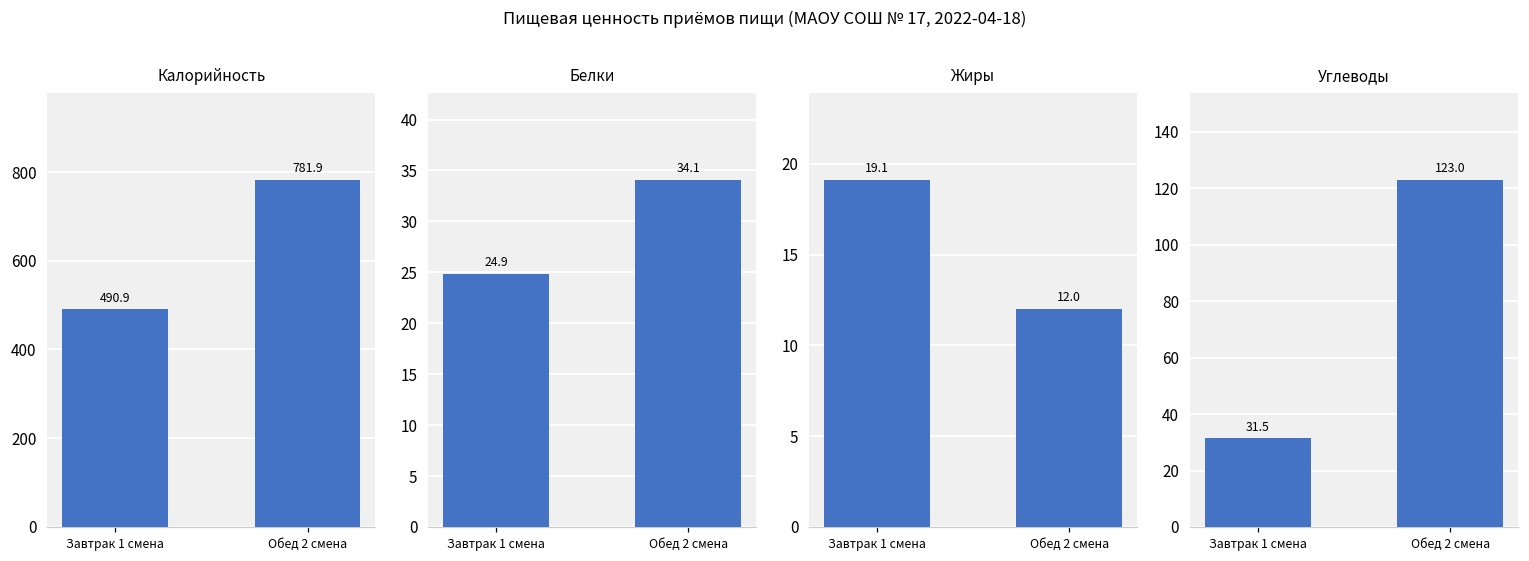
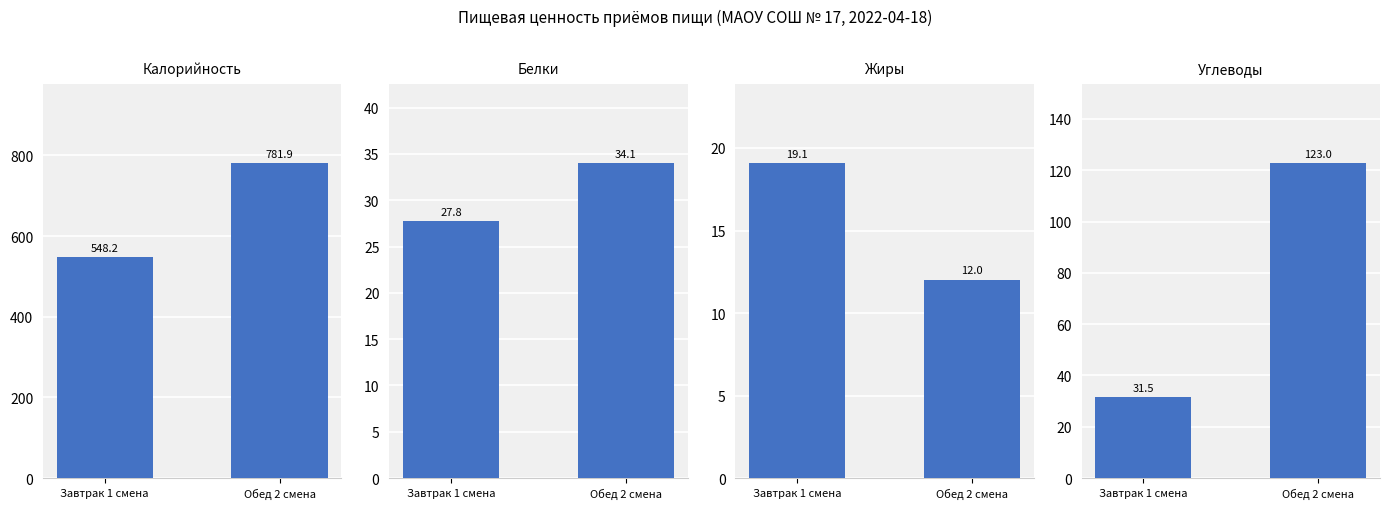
Калорийность, Завтрак 1 смена: 490.9 -> 548.2
Белки, Завтрак 1 смена: 24.9 -> 27.8
